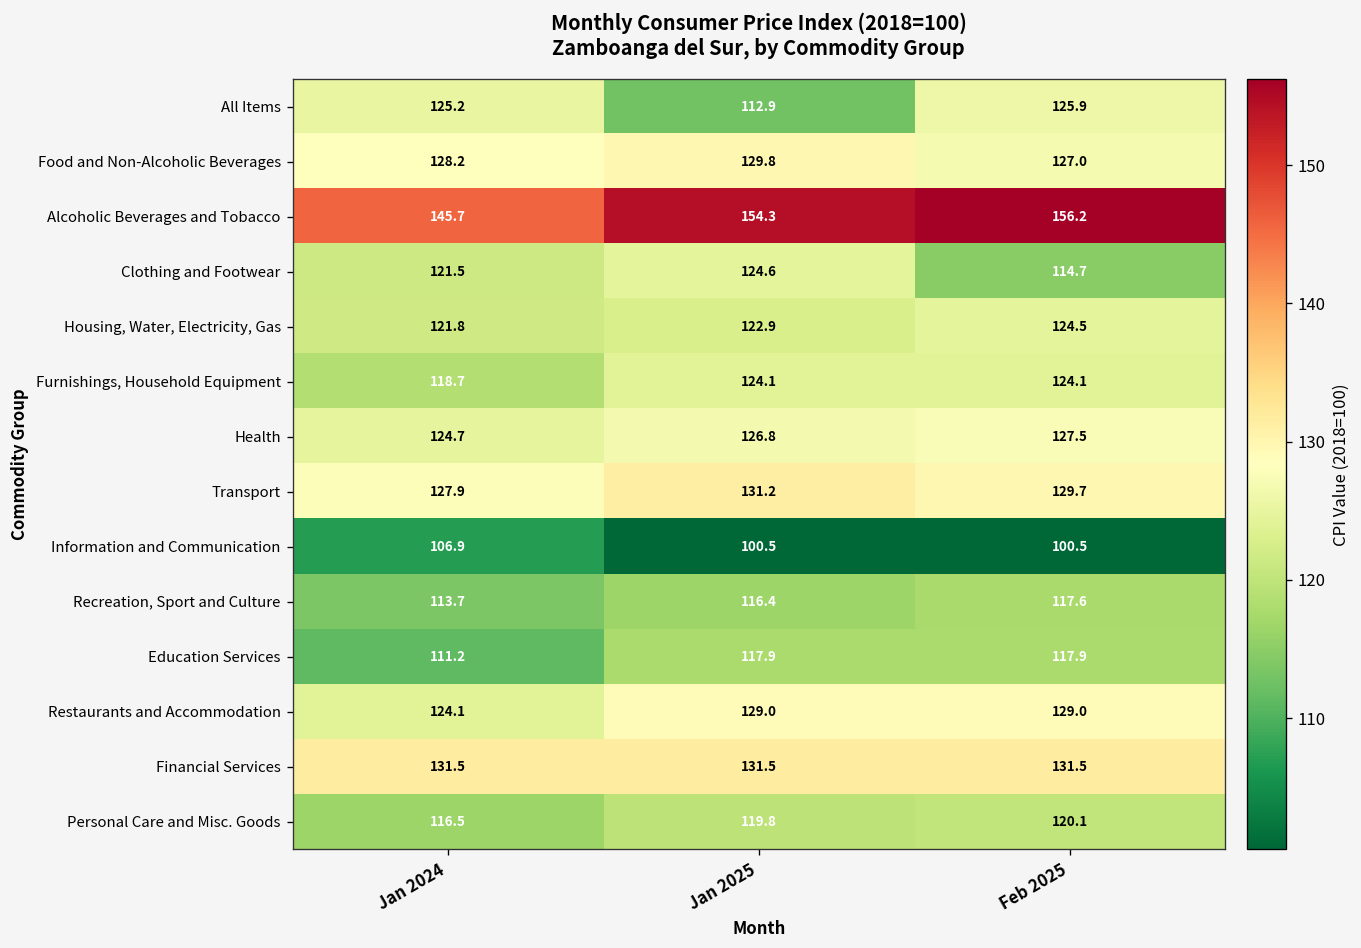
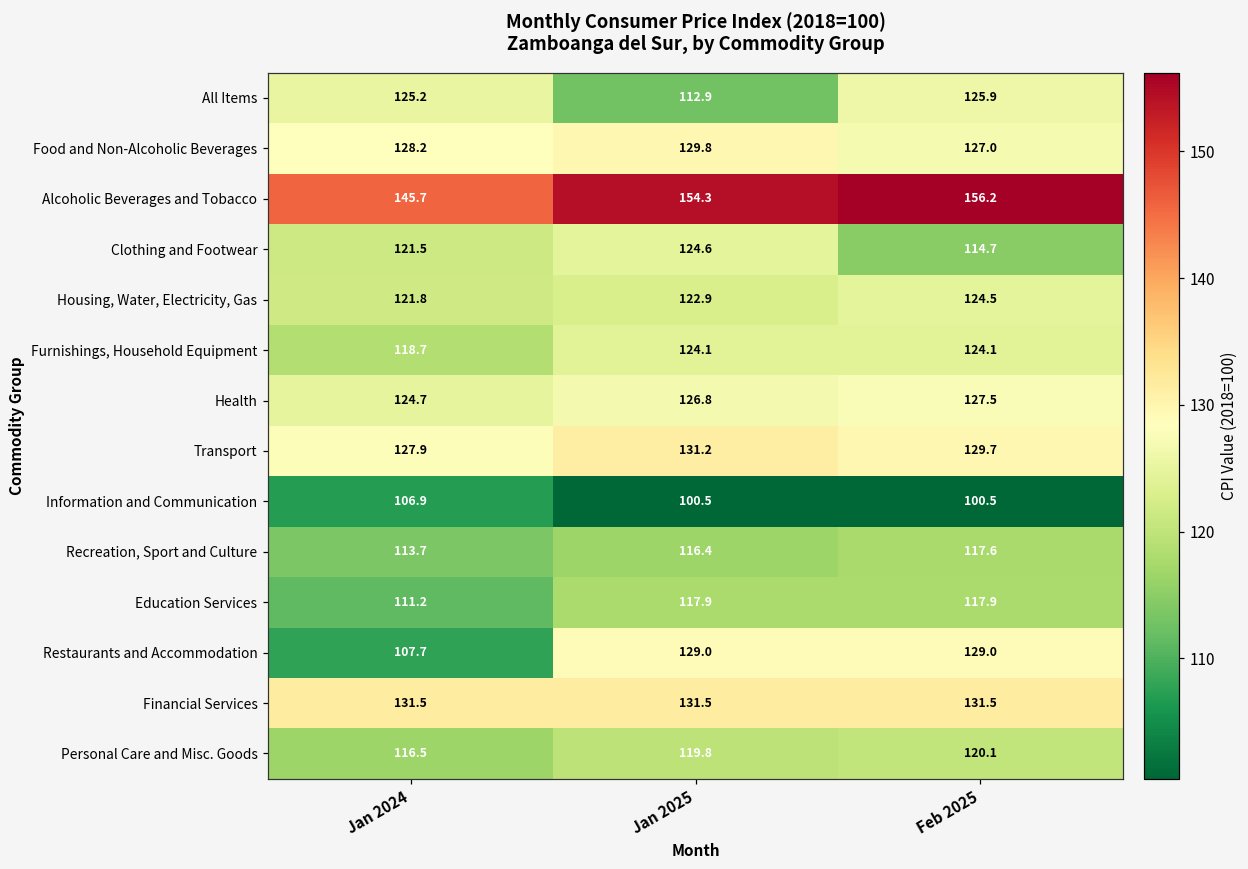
Restaurants and Accommodation, Jan 2024: 124.1 -> 107.7
